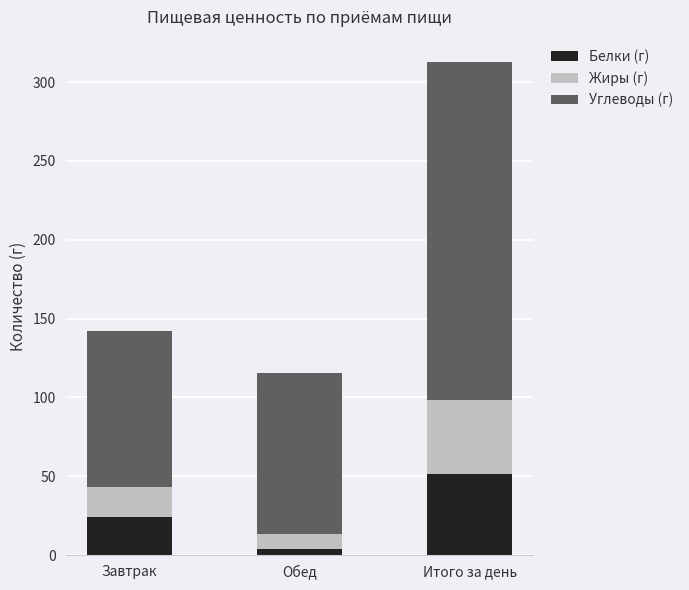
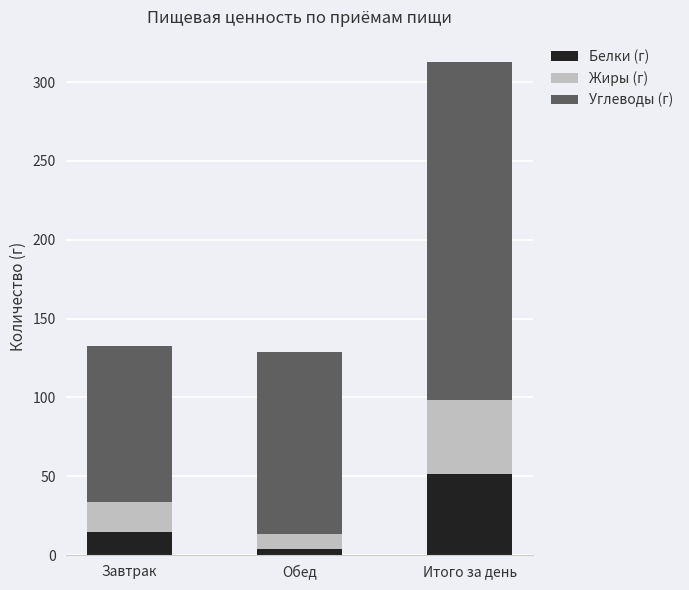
Белки (г), Завтрак: 24 -> 15
Углеводы (г), Обед: 102 -> 116
